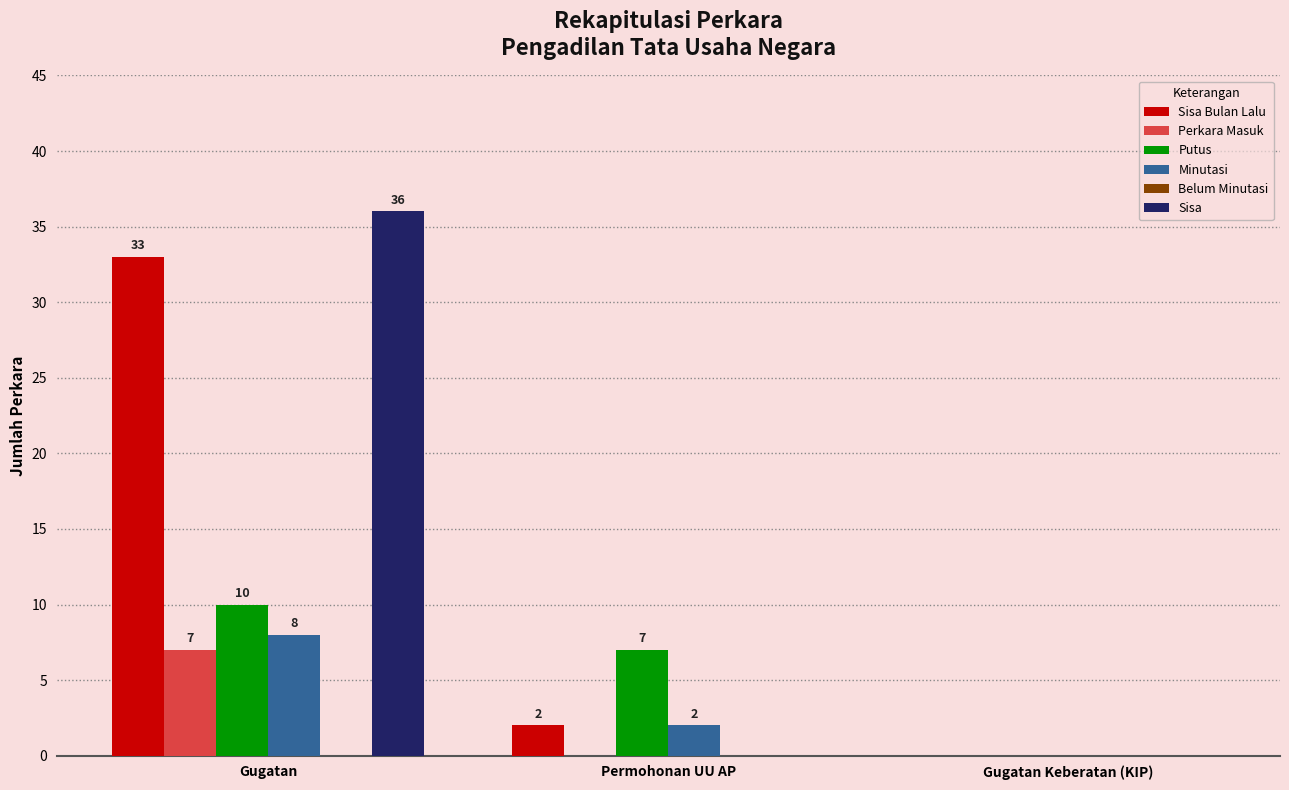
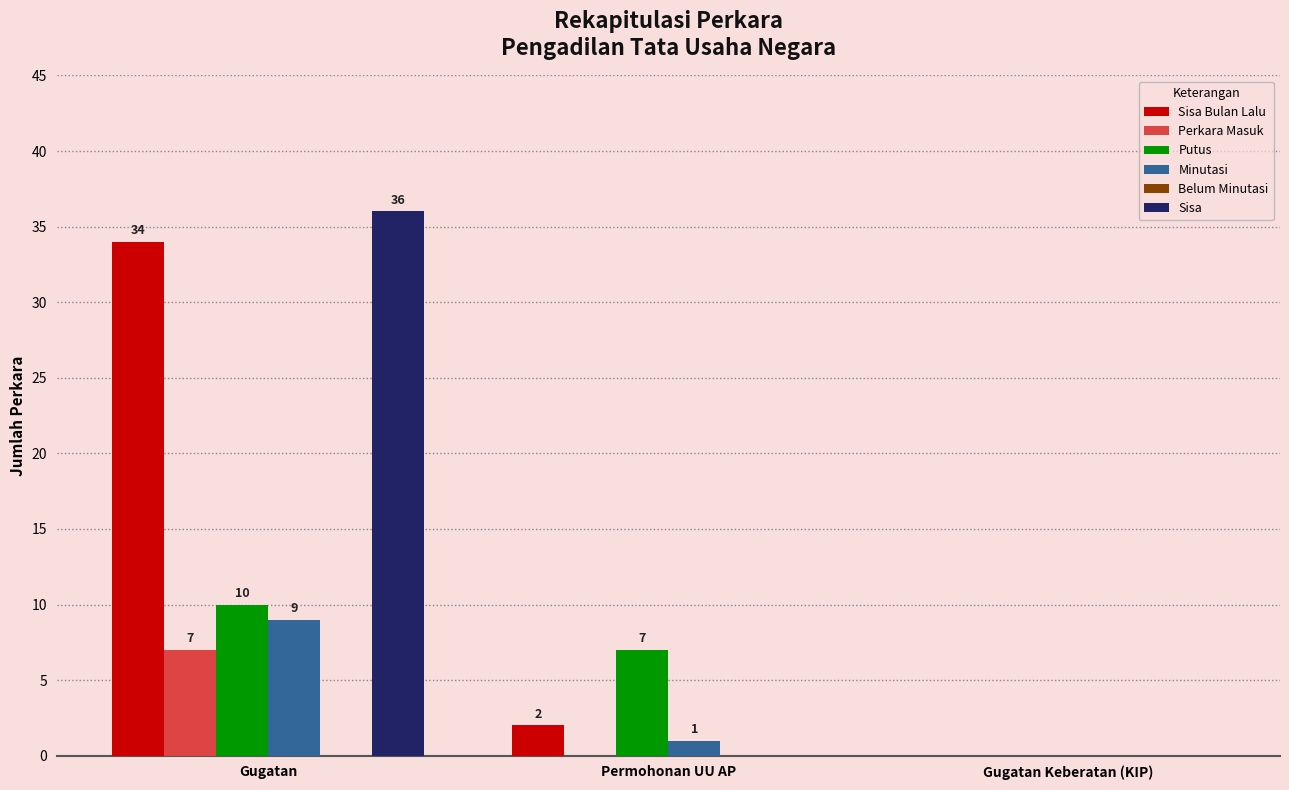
Sisa Bulan Lalu, Gugatan: 33 -> 34
Minutasi, Gugatan: 8 -> 9
Minutasi, Permohonan UU AP: 2 -> 1
